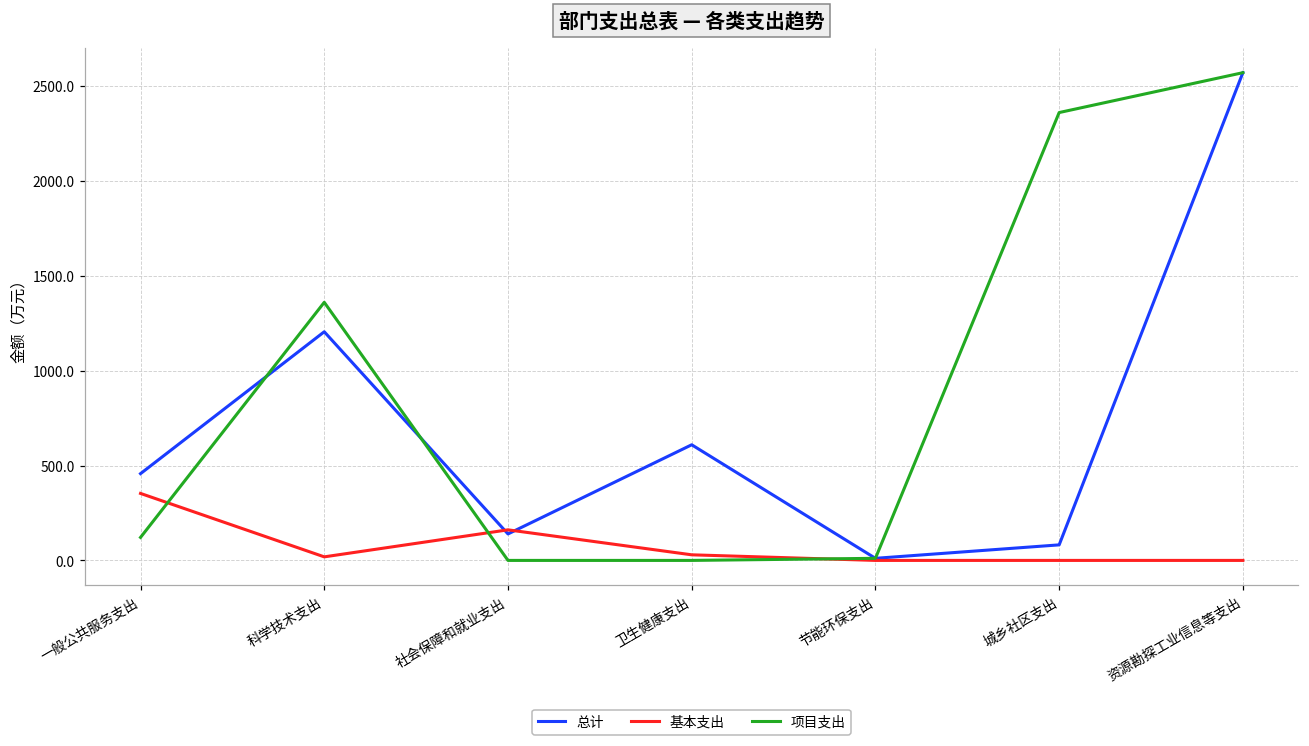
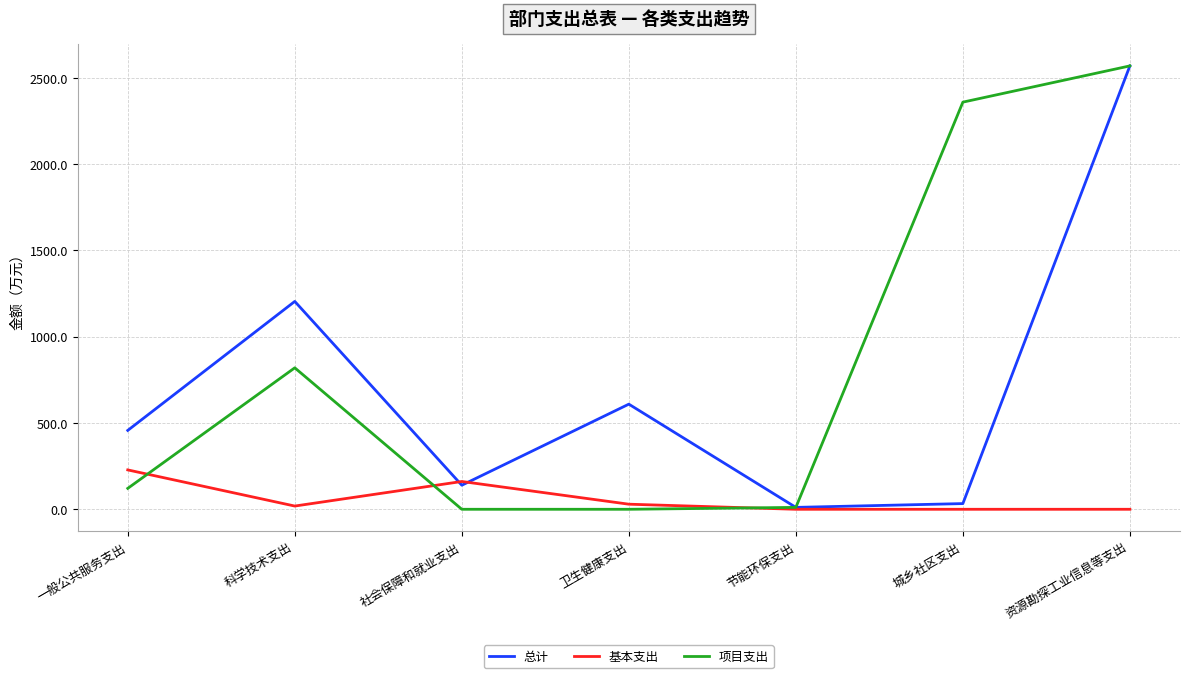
基本支出, 一般公共服务支出: 350 -> 230
项目支出, 科学技术支出: 1360 -> 820
总计, 城乡社区支出: 80 -> 30
